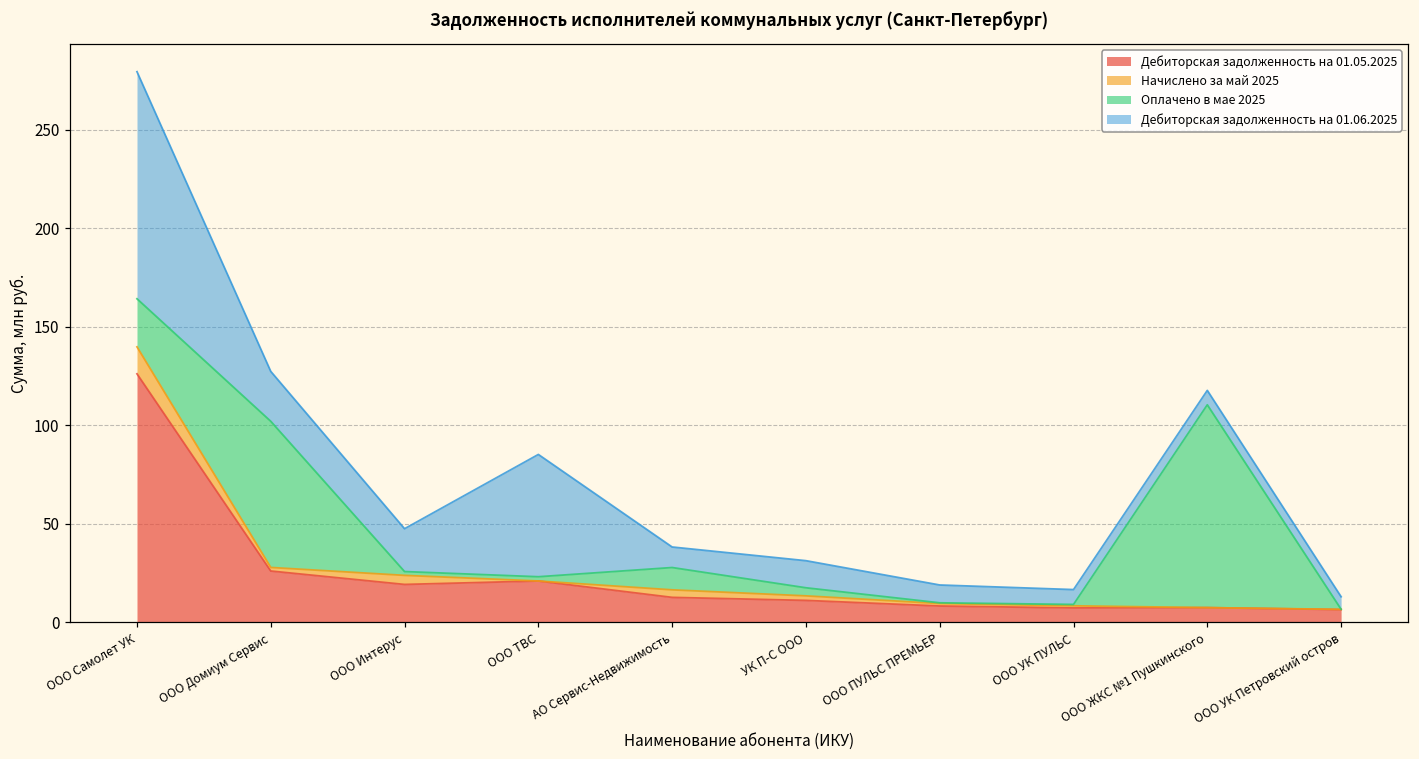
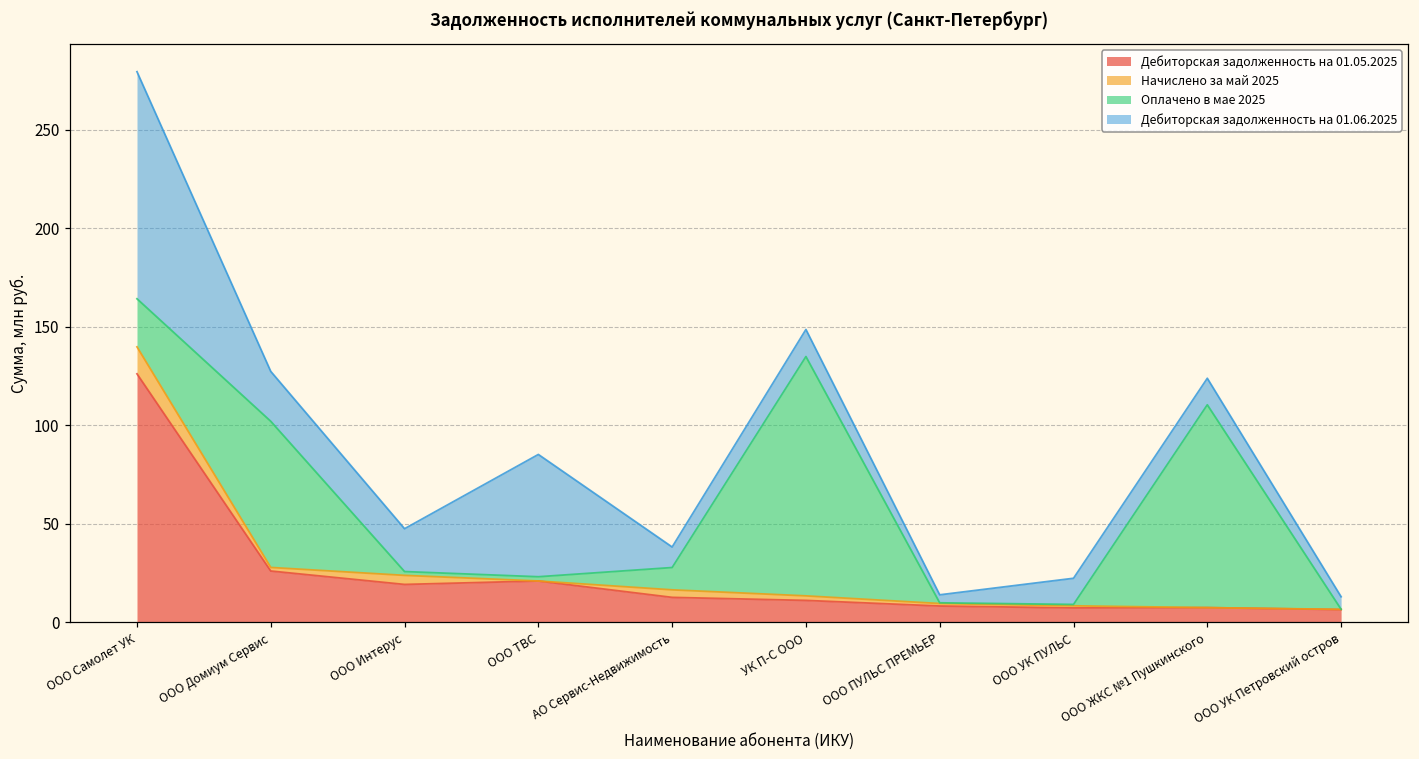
Оплачено в мае 2025, УК П-С ООО: 4 -> 121
Дебиторская задолженность на 01.06.2025, ООО ПУЛЬС ПРЕМЬЕР: 9 -> 4
Дебиторская задолженность на 01.06.2025, ООО УК ПУЛЬС: 8 -> 13
Дебиторская задолженность на 01.06.2025, ООО ЖКС №1 Пушкинского: 7 -> 13
